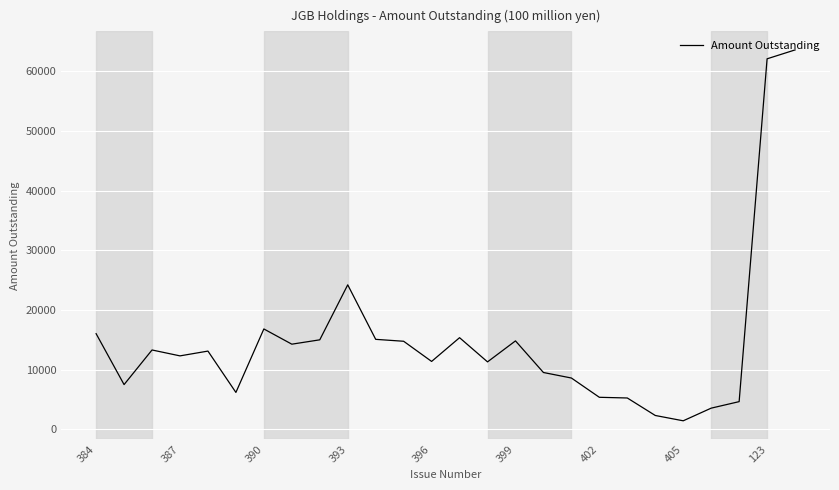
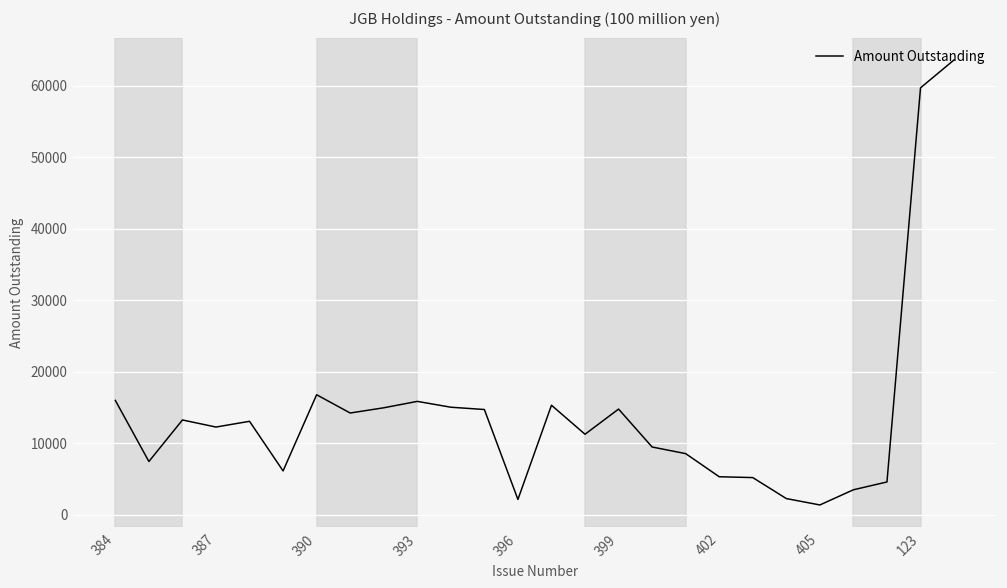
393: 24000 -> 16000
396: 11000 -> 2000
123: 62000 -> 60000
